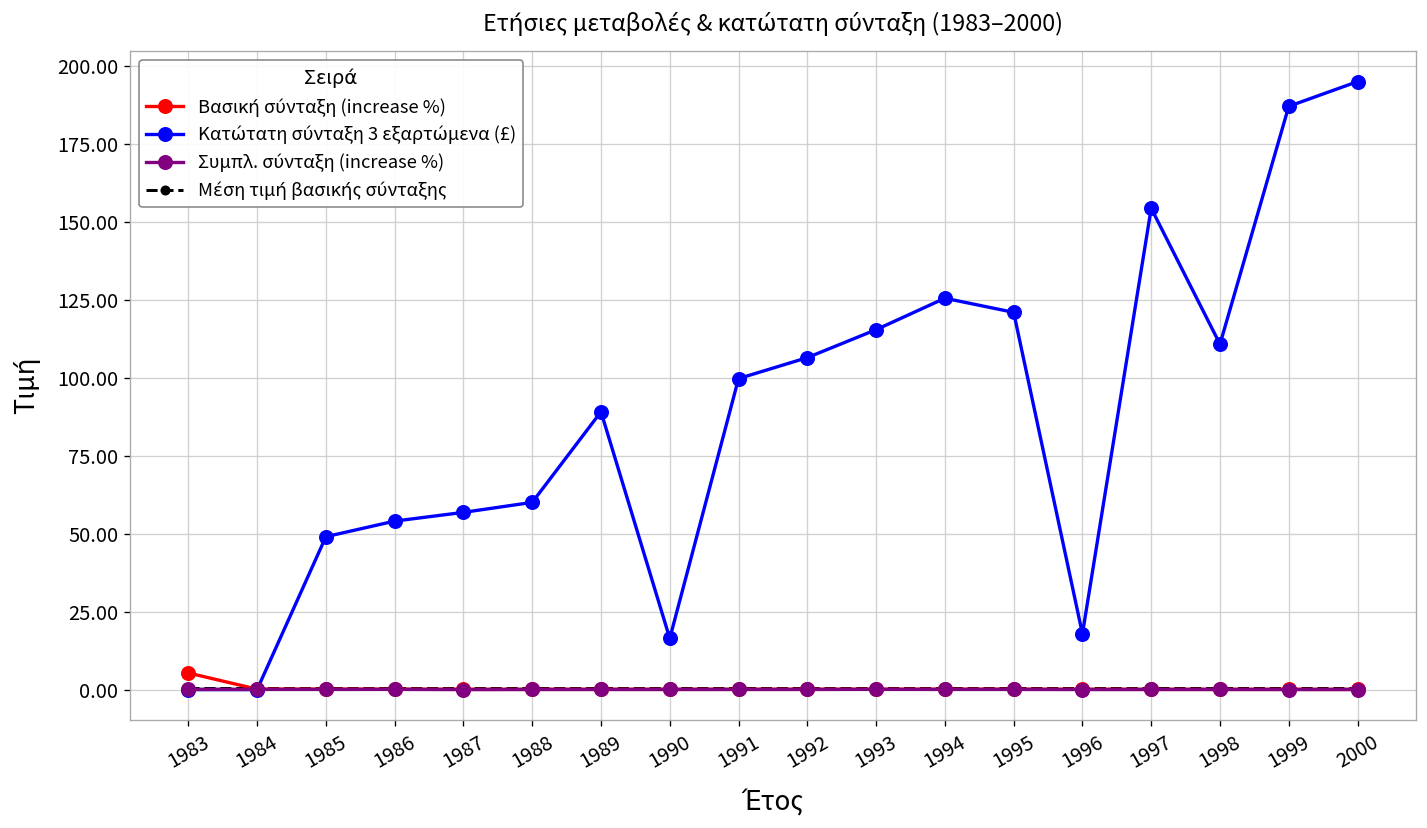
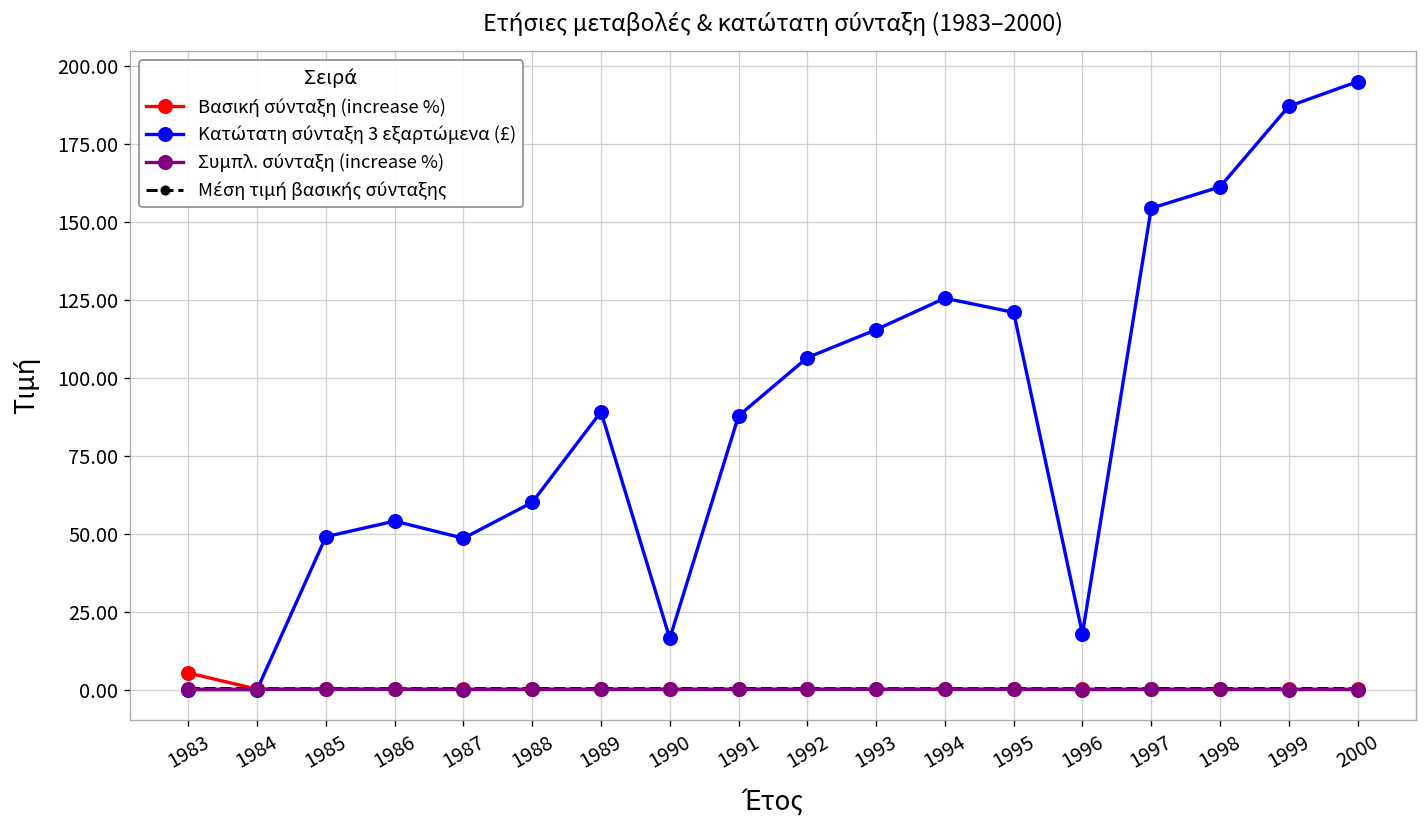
Κατώτατη σύνταξη 3 εξαρτώμενα (£), 1987: 57 -> 49
Κατώτατη σύνταξη 3 εξαρτώμενα (£), 1991: 100 -> 88
Κατώτατη σύνταξη 3 εξαρτώμενα (£), 1998: 111 -> 161
